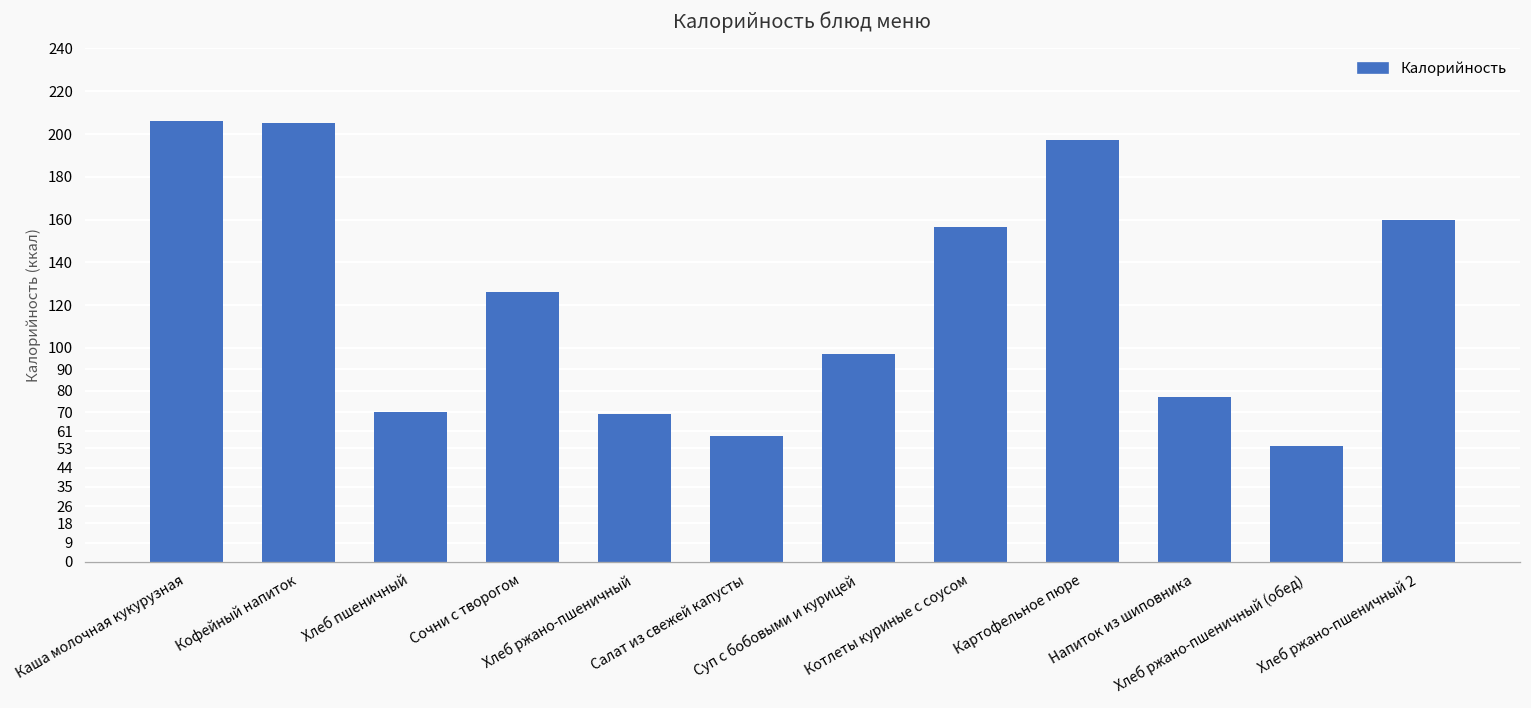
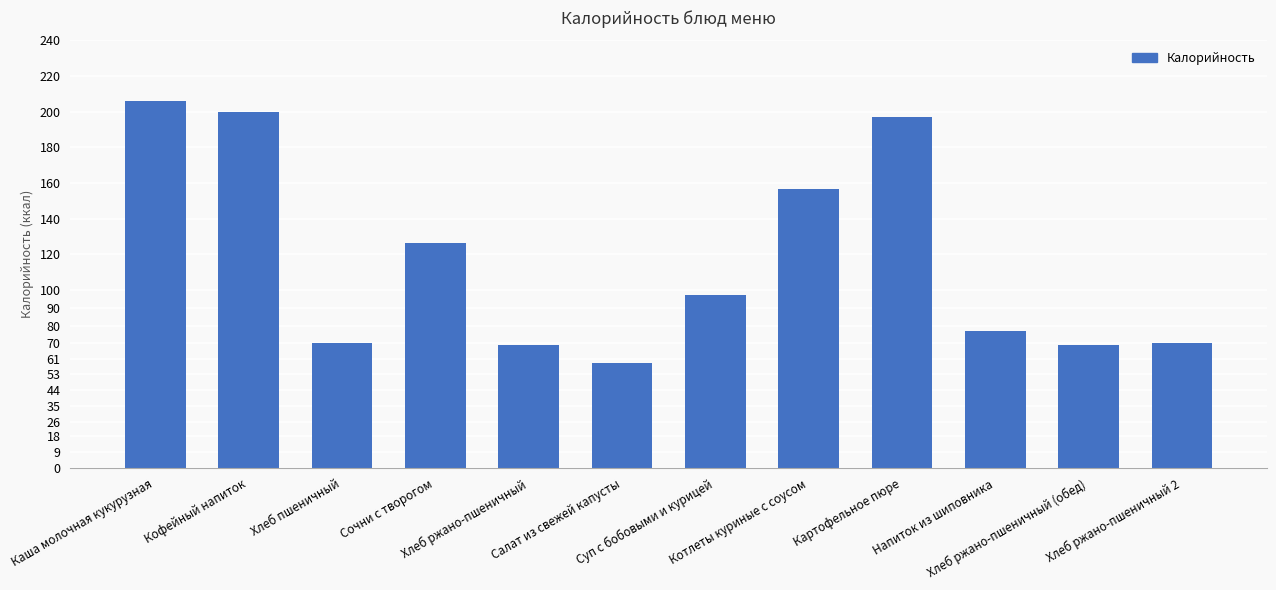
Кофейный напиток: 205 -> 200
Хлеб ржано-пшеничный (обед): 54 -> 69
Хлеб ржано-пшеничный 2: 160 -> 70
